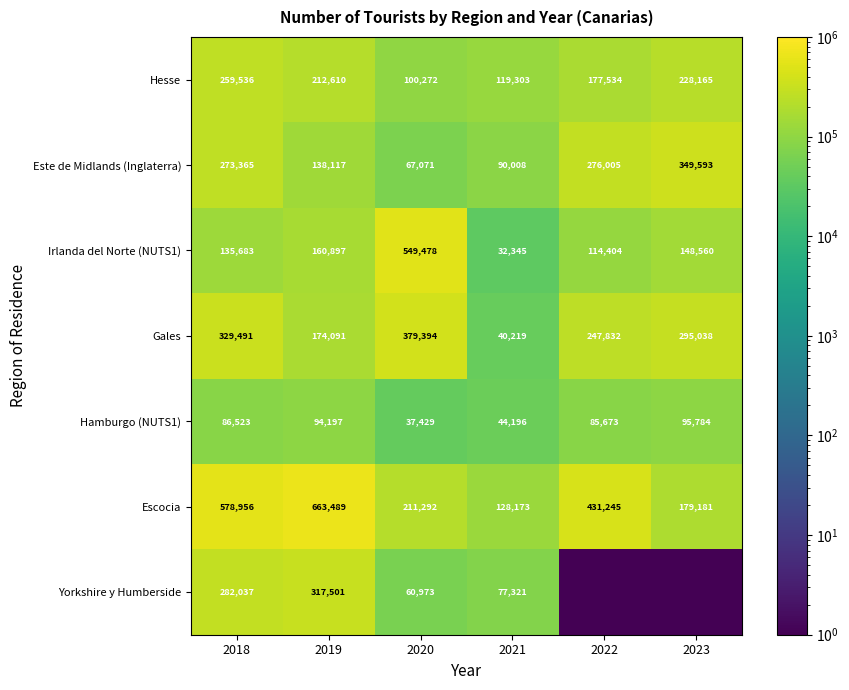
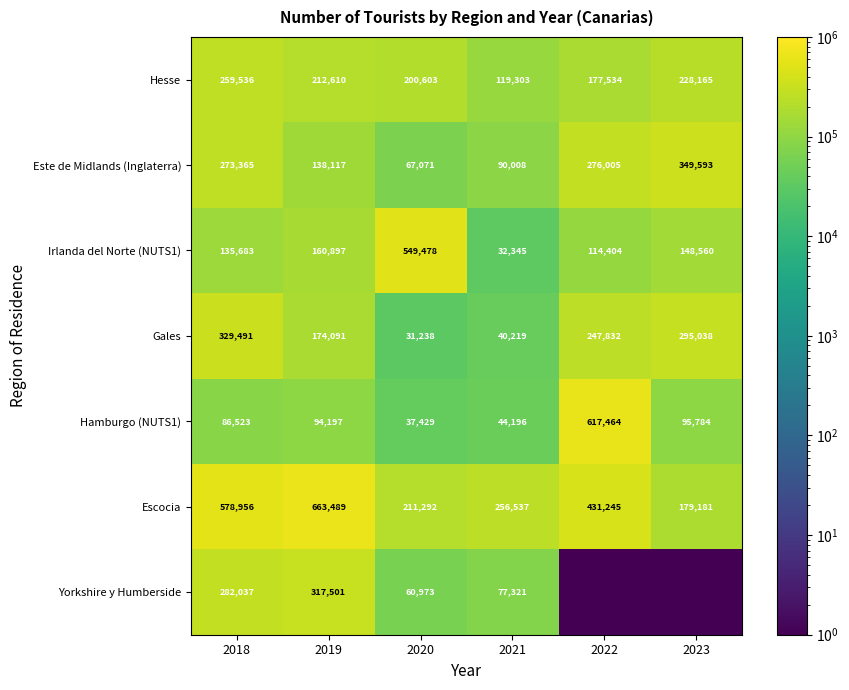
Hesse, 2020: 100,272 -> 200,603
Gales, 2020: 379,394 -> 31,238
Hamburgo (NUTS1), 2022: 85,673 -> 617,464
Escocia, 2021: 128,173 -> 256,537
